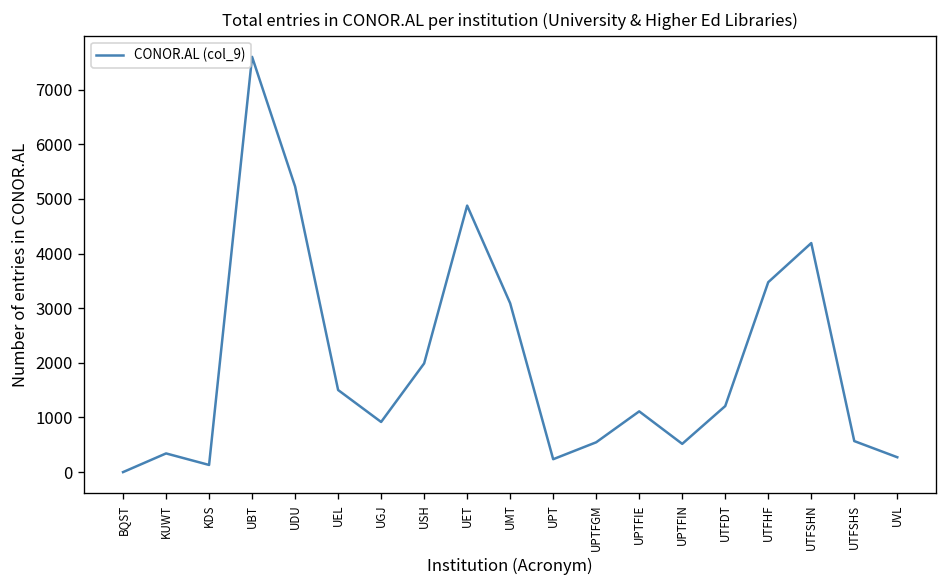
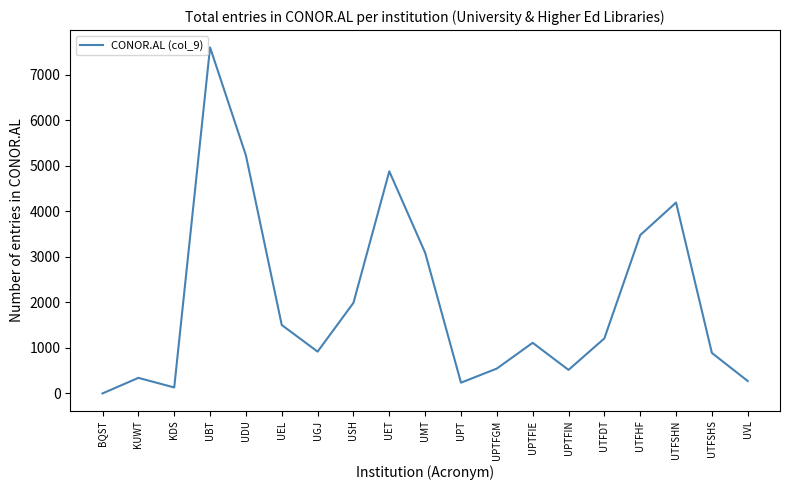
UTFSHS: 600 -> 900
